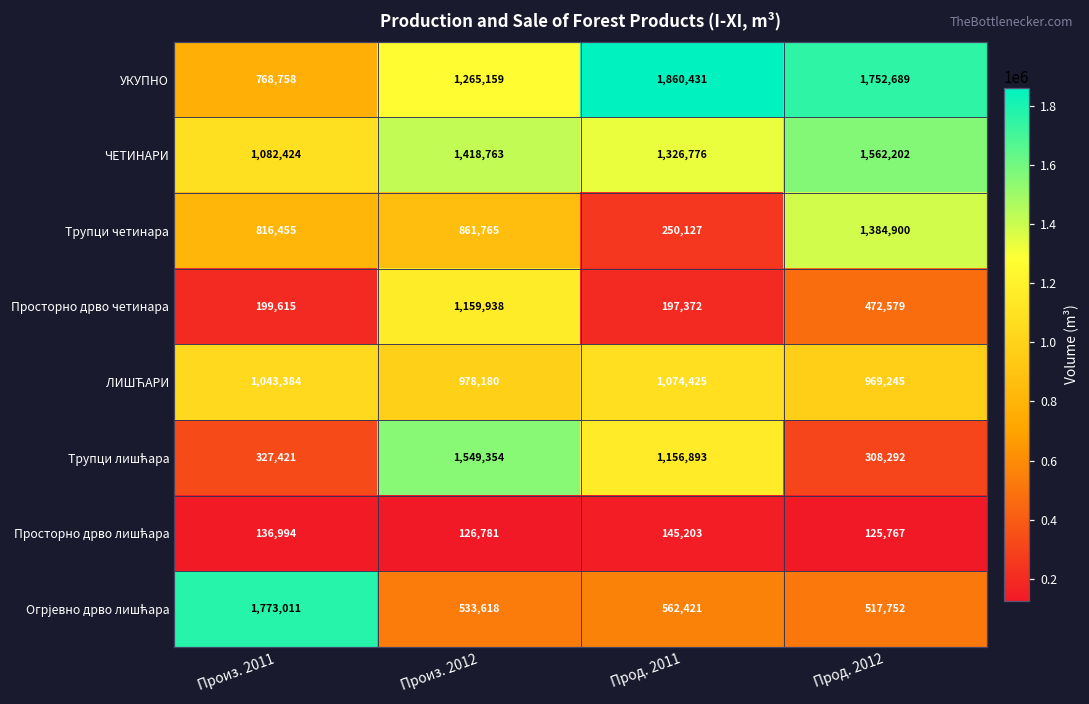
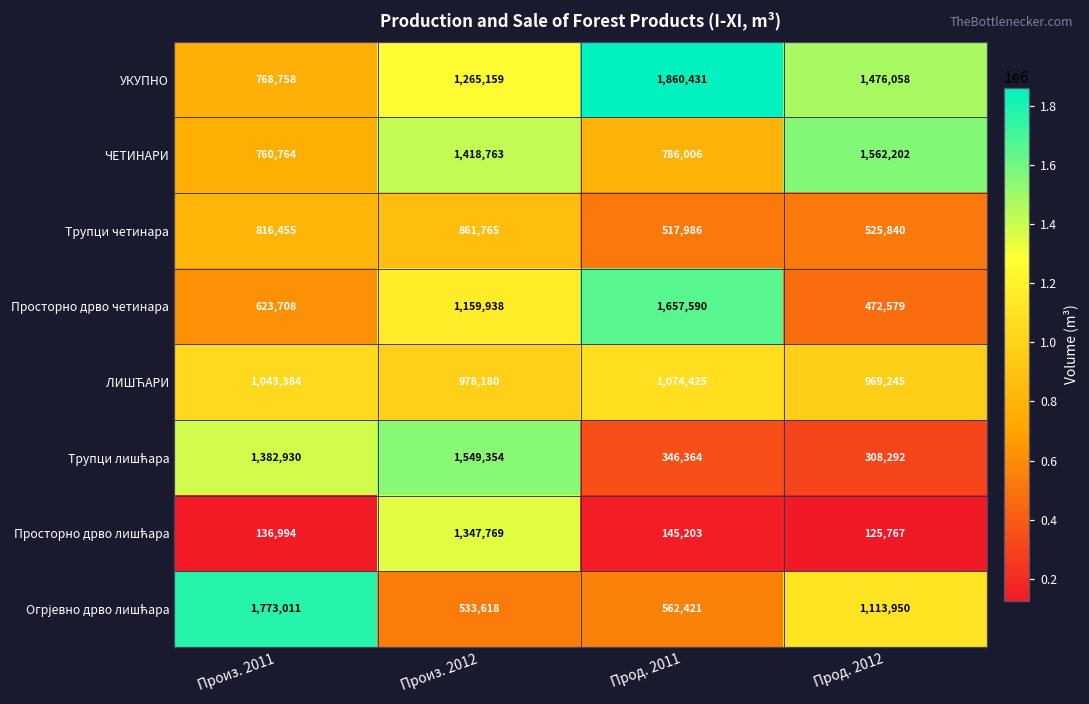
УКУПНО, Прод. 2012: 1,752,689 -> 1,476,058
ЧЕТИНАРИ, Произ. 2011: 1,082,424 -> 760,764
ЧЕТИНАРИ, Прод. 2011: 1,326,776 -> 786,006
Трупци четинара, Прод. 2011: 250,127 -> 517,986
Трупци четинара, Прод. 2012: 1,384,900 -> 525,840
Просторно дрво четинара, Произ. 2011: 199,615 -> 623,708
Просторно дрво четинара, Прод. 2011: 197,372 -> 1,657,590
Трупци лишћара, Произ. 2011: 327,421 -> 1,382,930
Трупци лишћара, Прод. 2011: 1,156,893 -> 346,364
Просторно дрво лишћара, Произ. 2012: 126,781 -> 1,347,769
Огрјевно дрво лишћара, Прод. 2012: 517,752 -> 1,113,950
